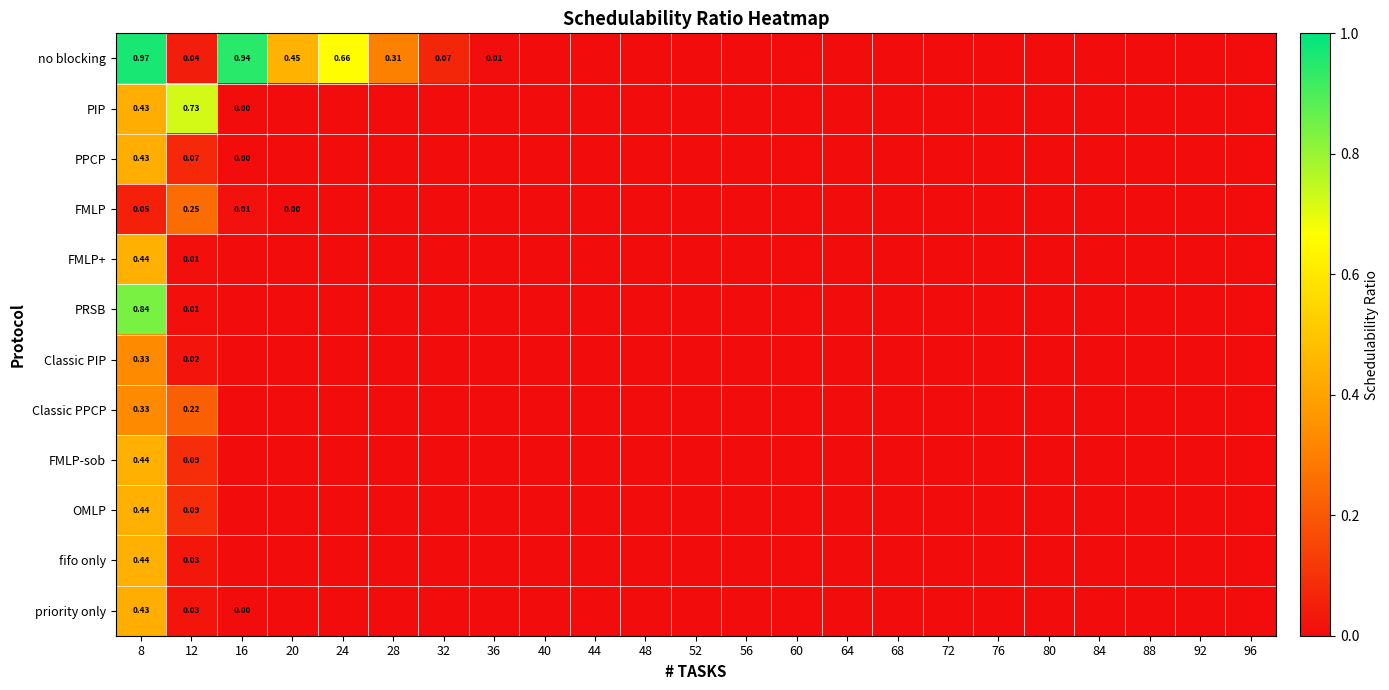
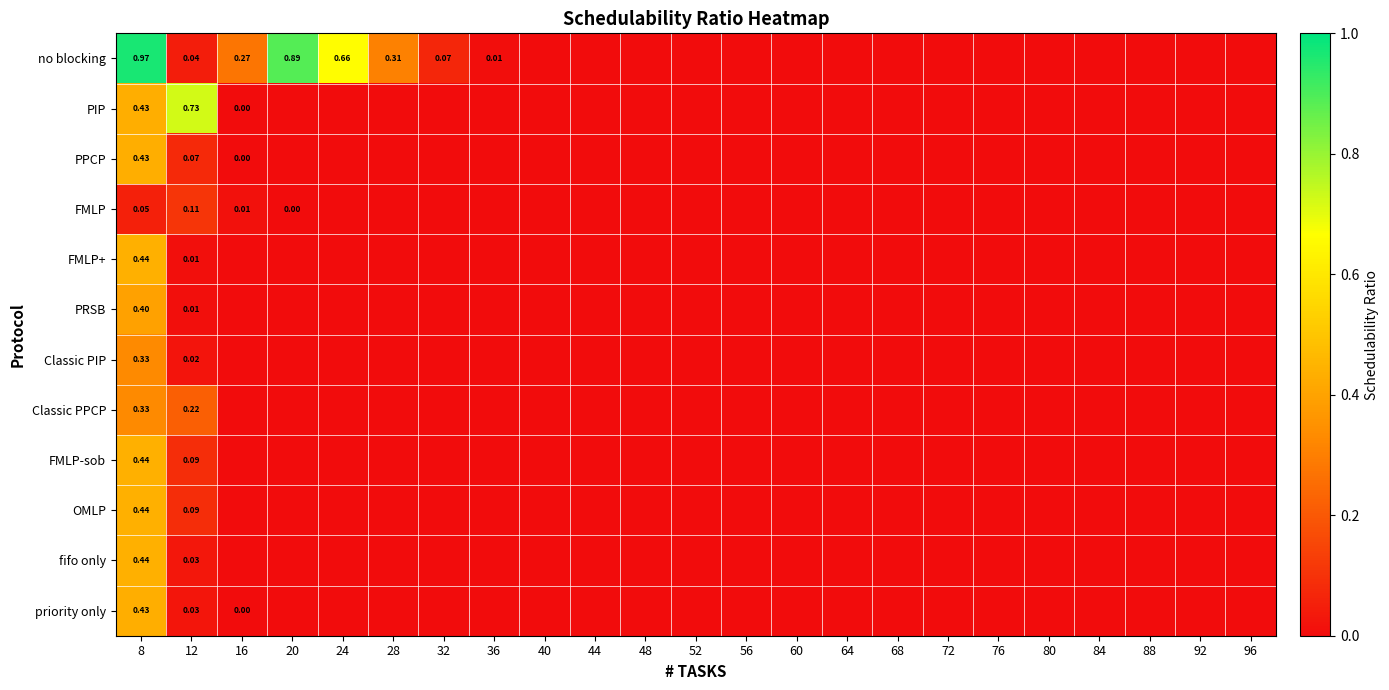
no blocking, 16: 0.94 -> 0.27
no blocking, 20: 0.45 -> 0.89
FMLP, 12: 0.25 -> 0.11
PRSB, 8: 0.84 -> 0.40
